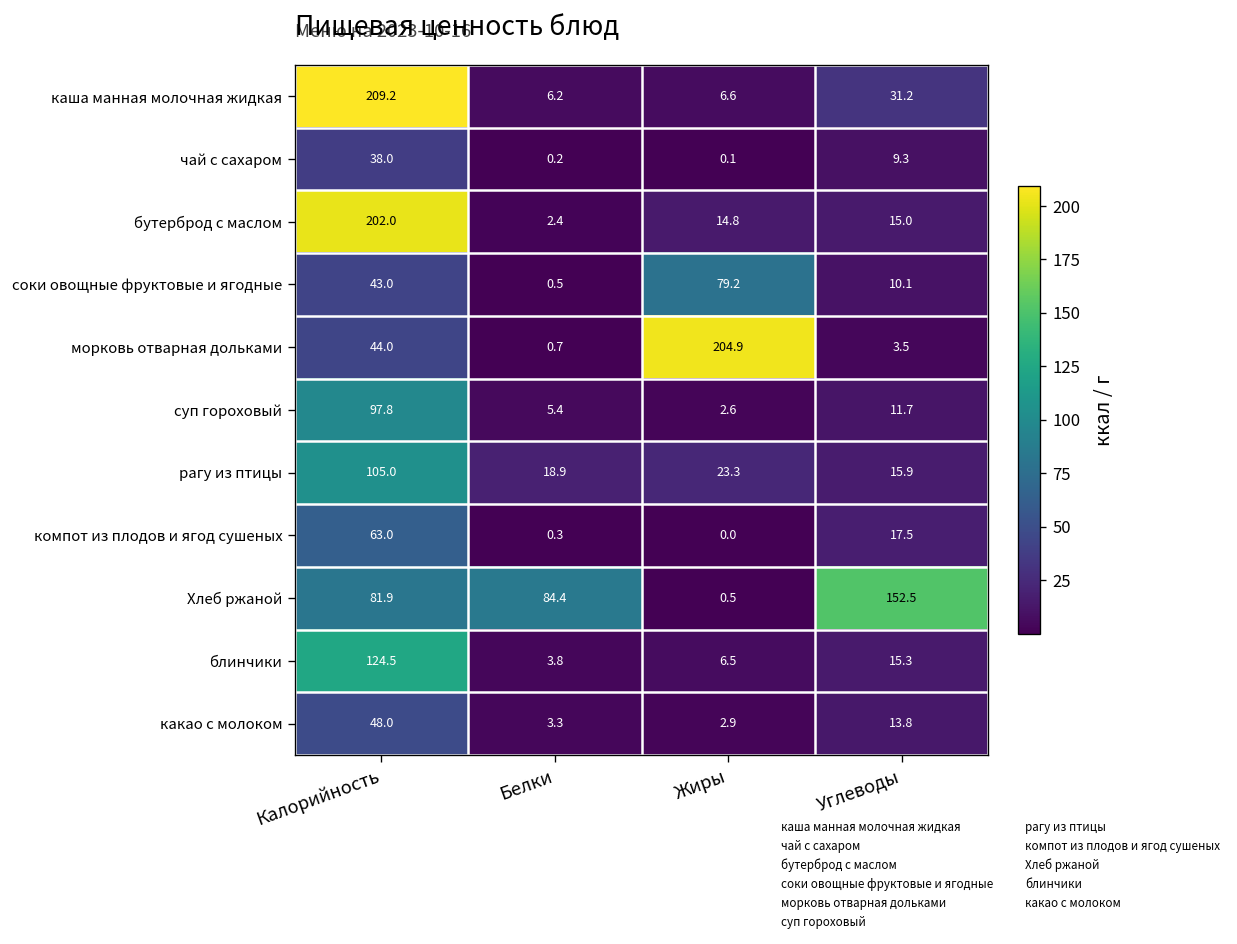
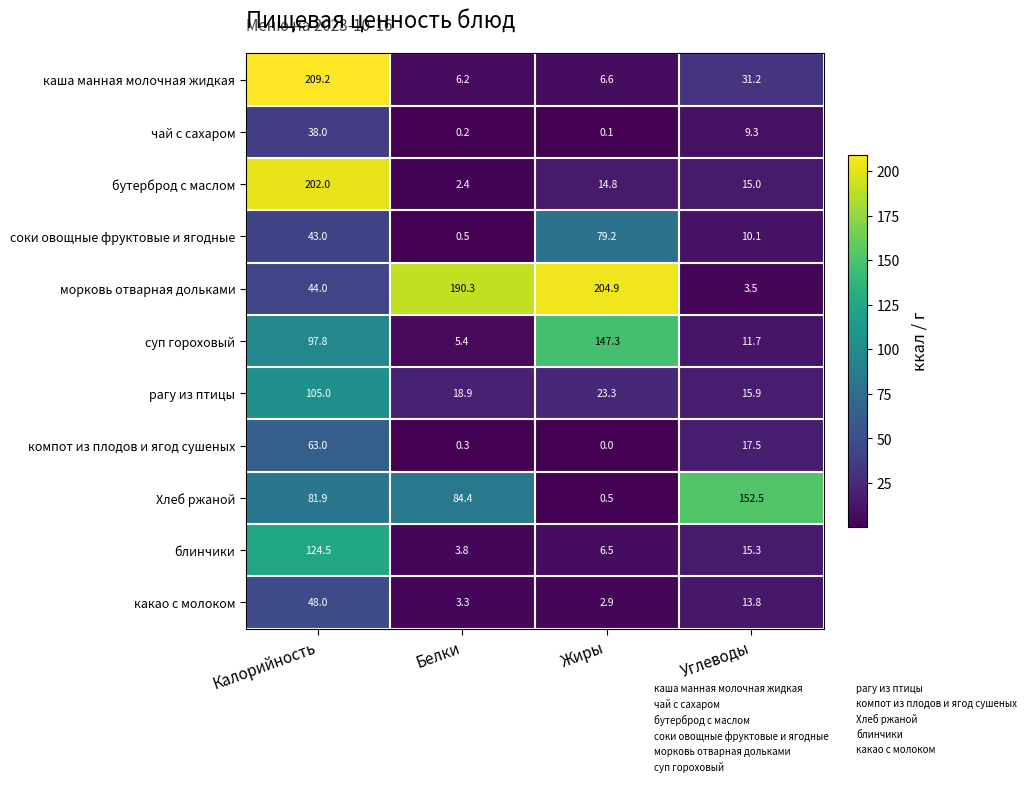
морковь отварная дольками, Белки: 0.7 -> 190.3
суп гороховый, Жиры: 2.6 -> 147.3
